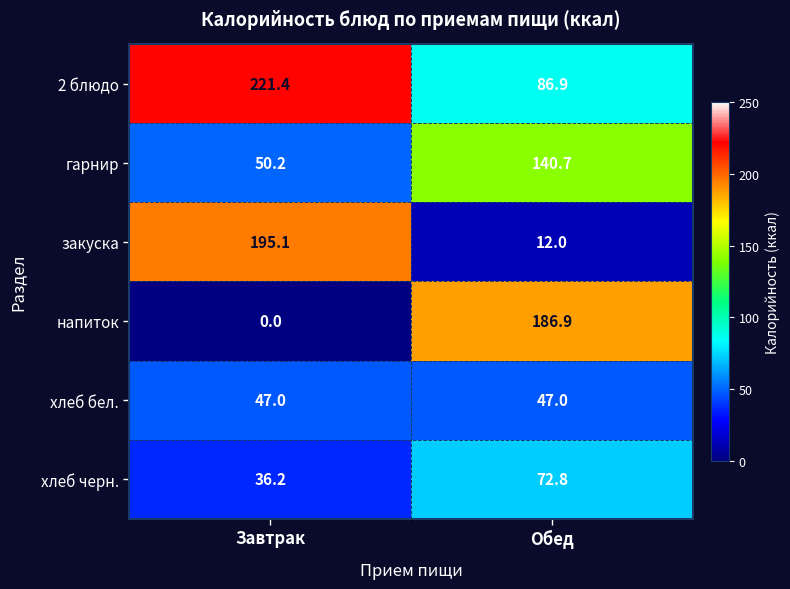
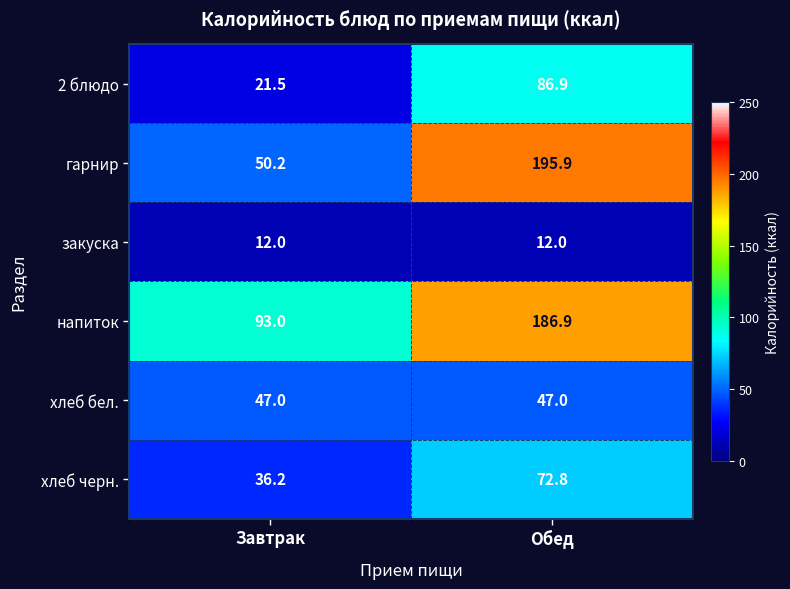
2 блюдо, Завтрак: 221.4 -> 21.5
гарнир, Обед: 140.7 -> 195.9
закуска, Завтрак: 195.1 -> 12.0
напиток, Завтрак: 0.0 -> 93.0
